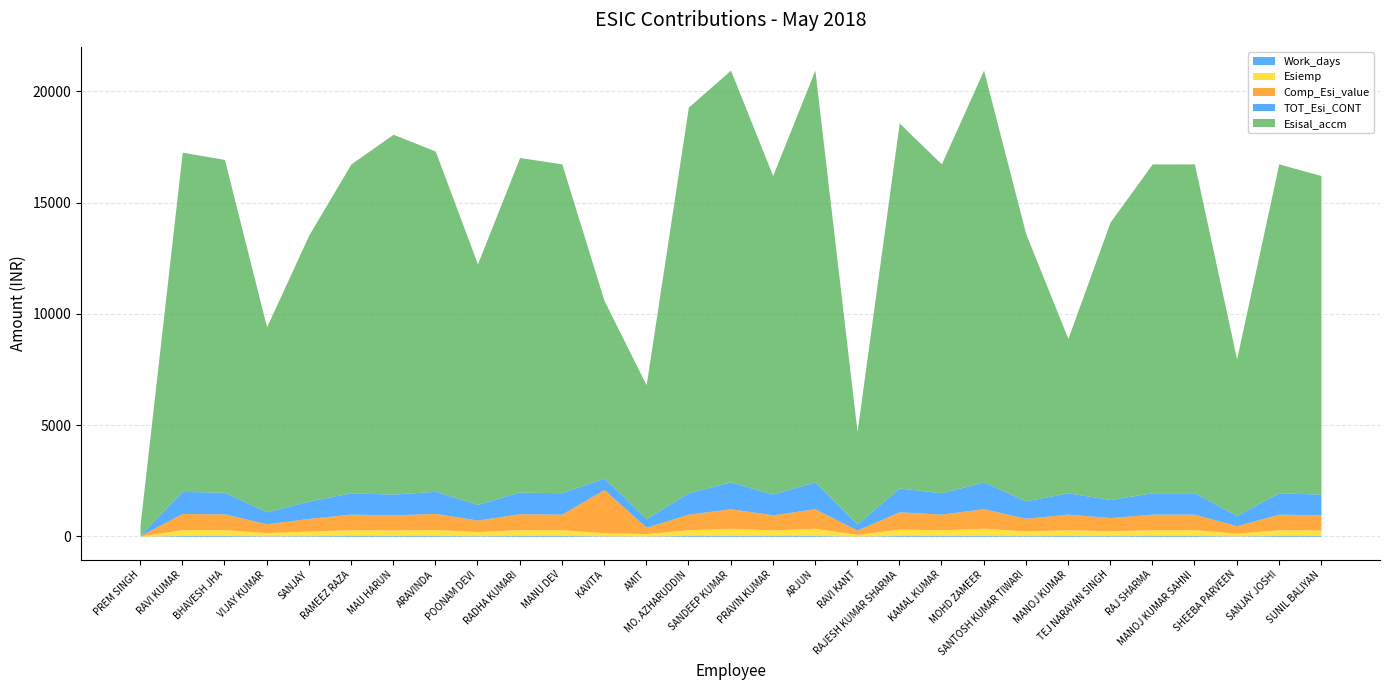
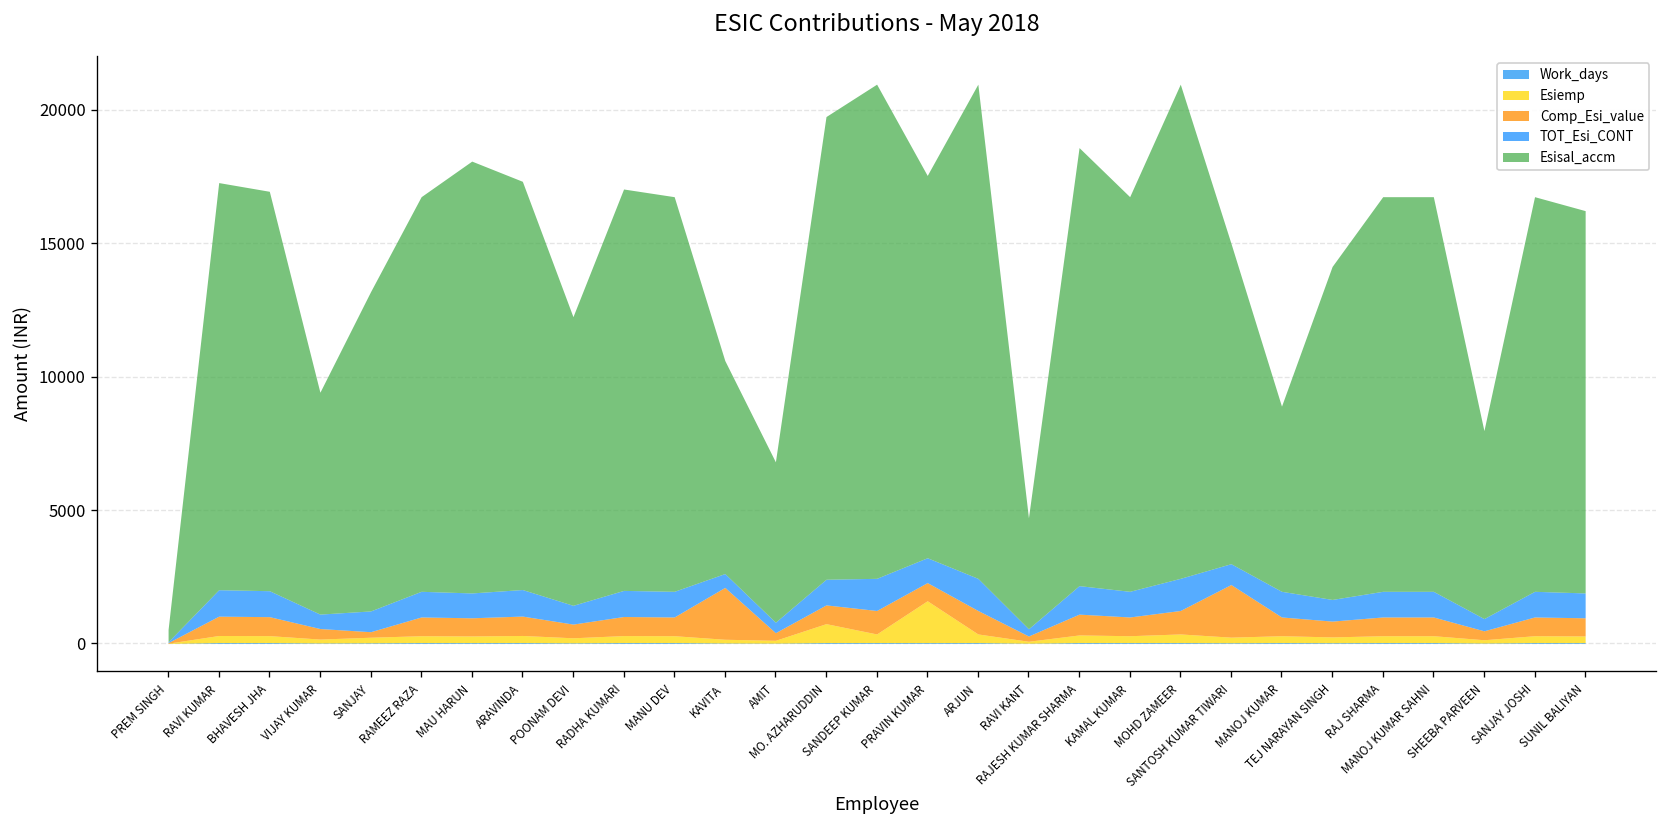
Comp_Esi_value, SANJAY: 600 -> 200
Esiemp, MO. AZHARUDDIN: 300 -> 700
Esiemp, PRAVIN KUMAR: 300 -> 1600
Comp_Esi_value, SANTOSH KUMAR TIWARI: 600 -> 2000
